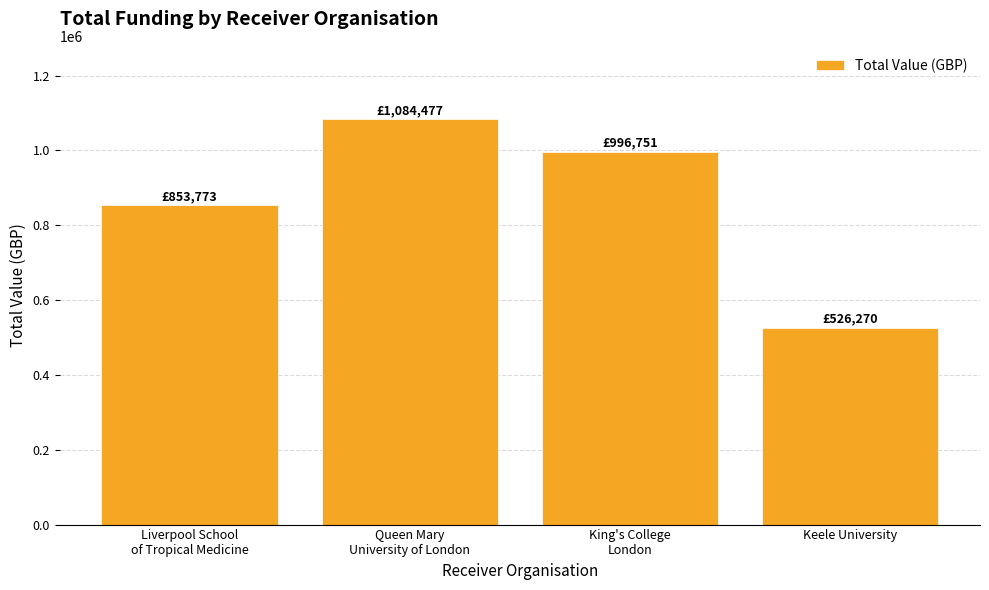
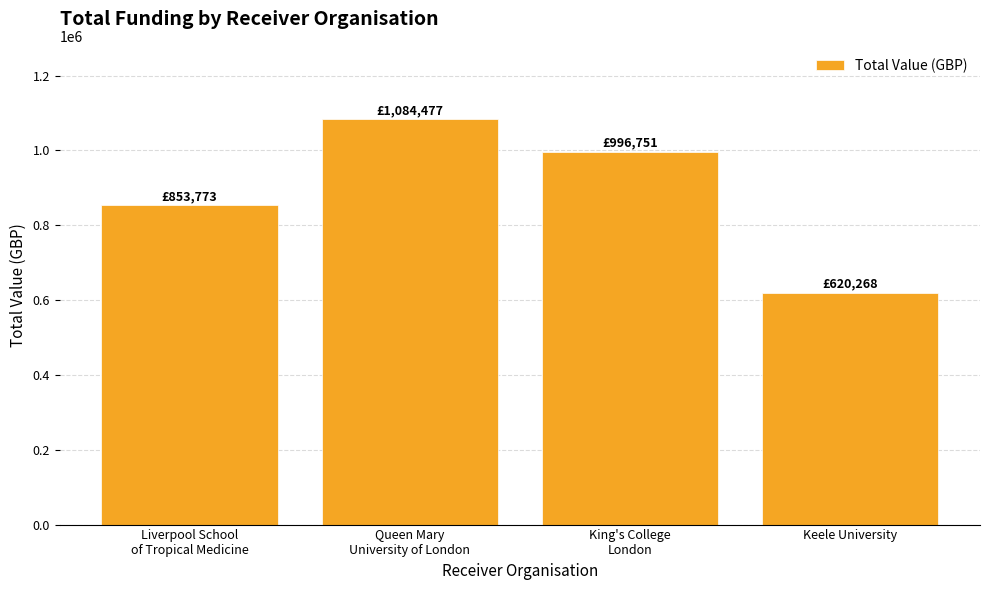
Keele University: £526,270 -> £620,268
